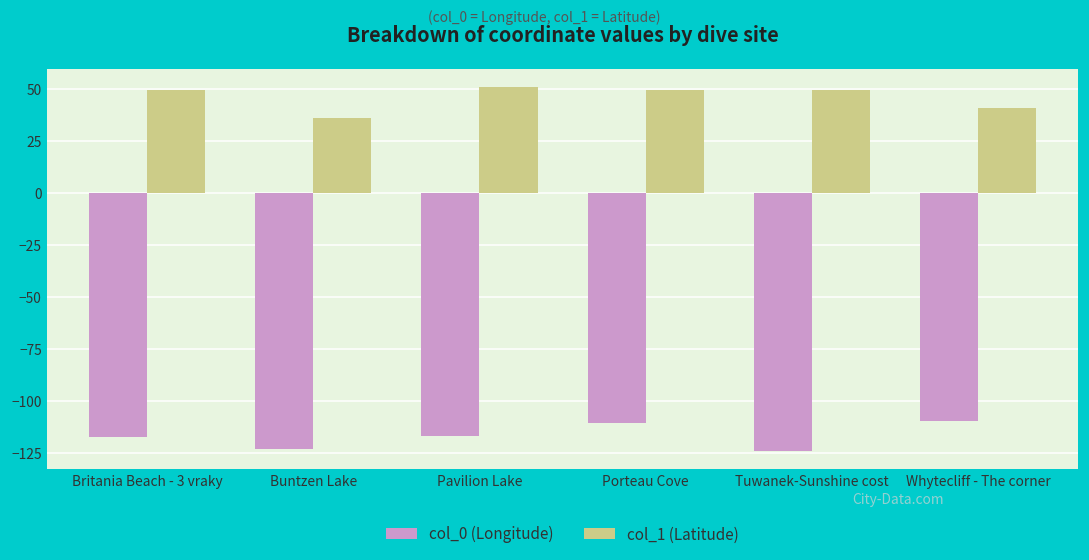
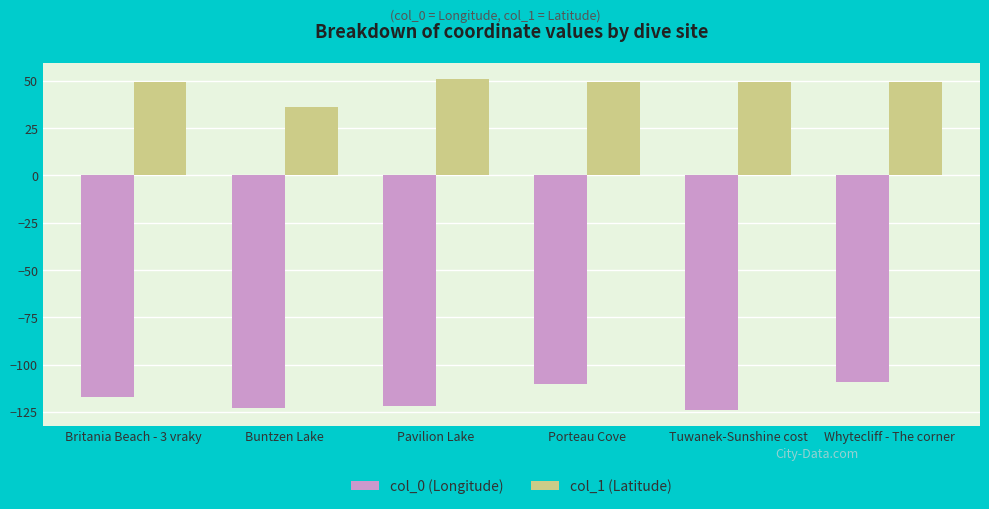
col_0 (Longitude), Pavilion Lake: -117 -> -122
col_1 (Latitude), Whytecliff - The corner: 41 -> 49
